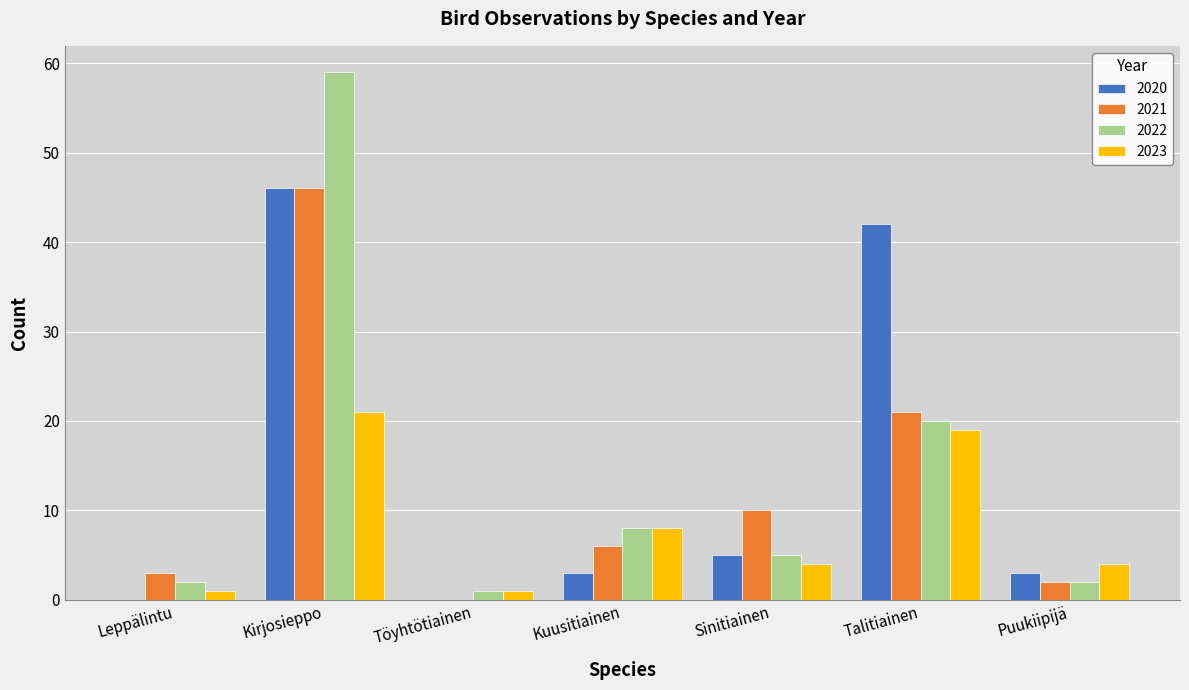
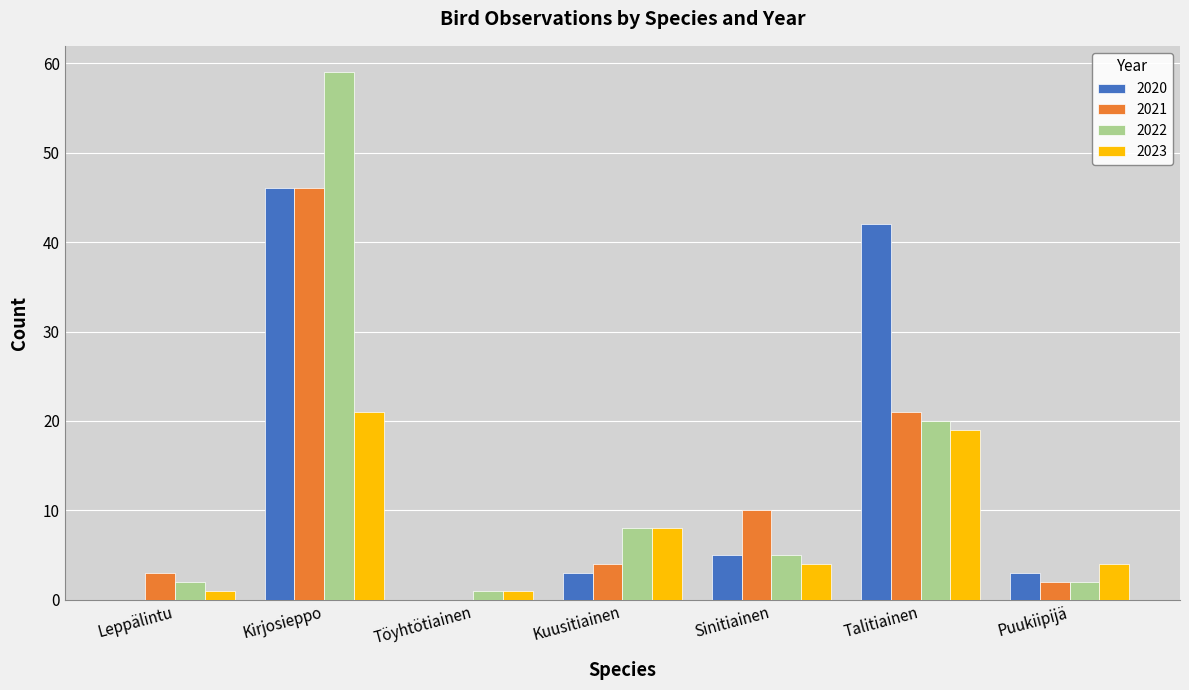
2021, Kuusitiainen: 6 -> 4
